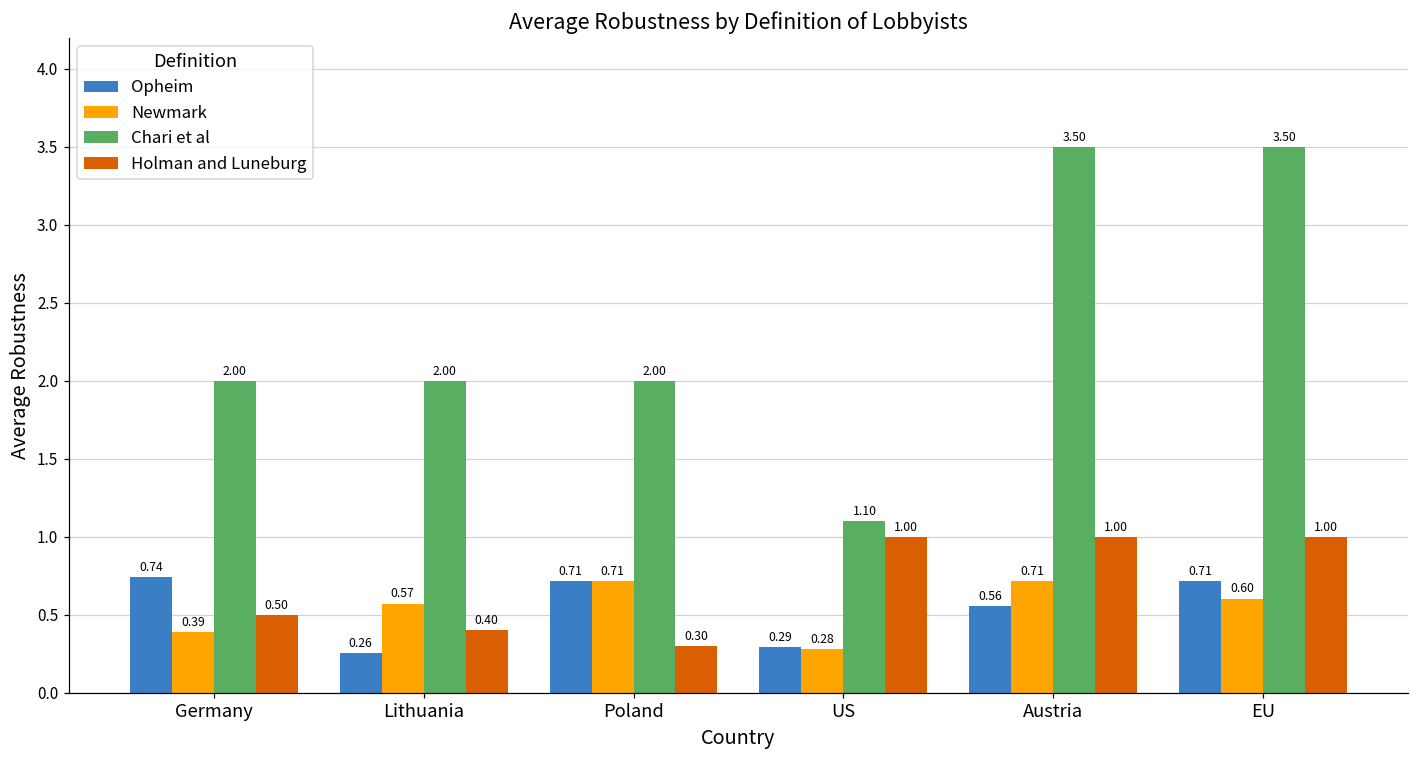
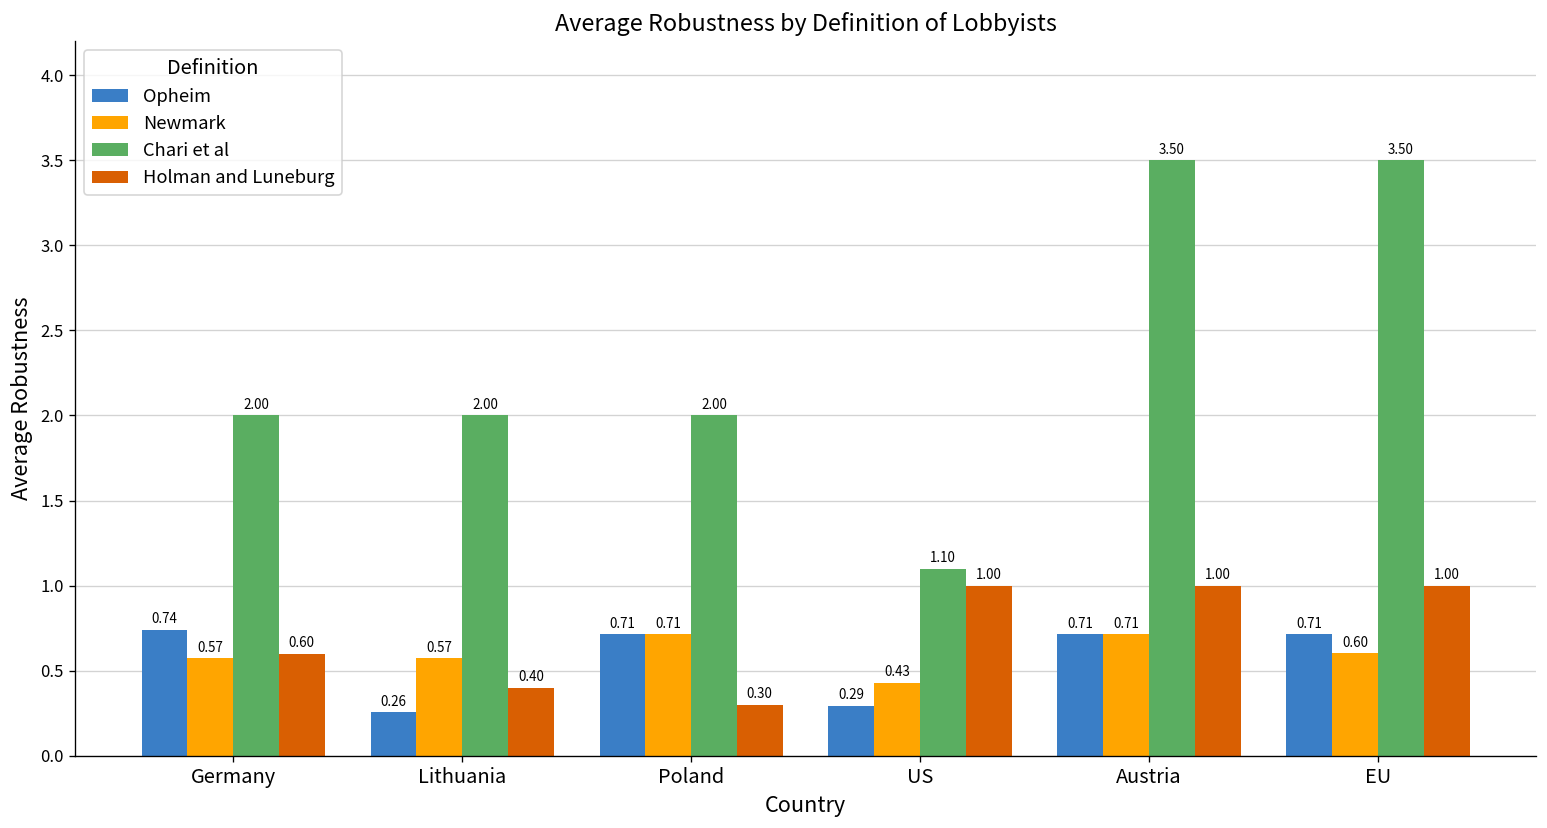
Newmark, Germany: 0.39 -> 0.57
Holman and Luneburg, Germany: 0.50 -> 0.60
Newmark, US: 0.28 -> 0.43
Opheim, Austria: 0.56 -> 0.71
